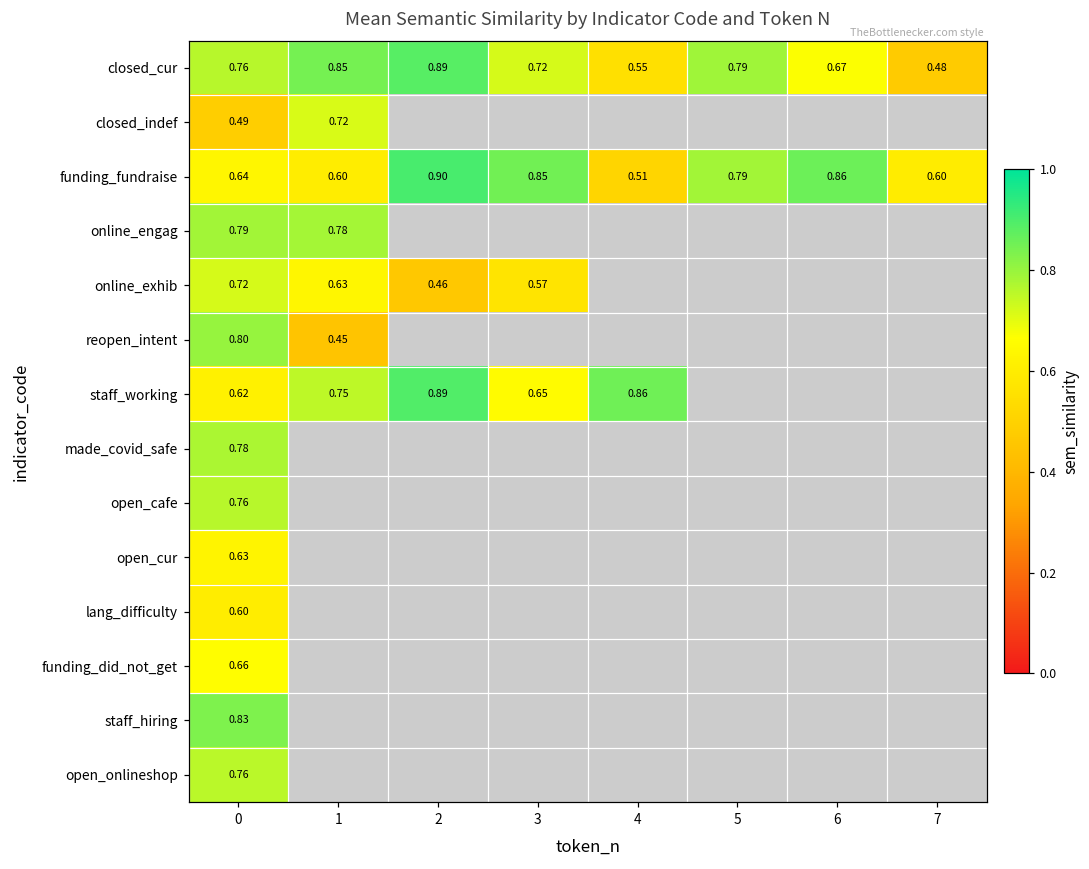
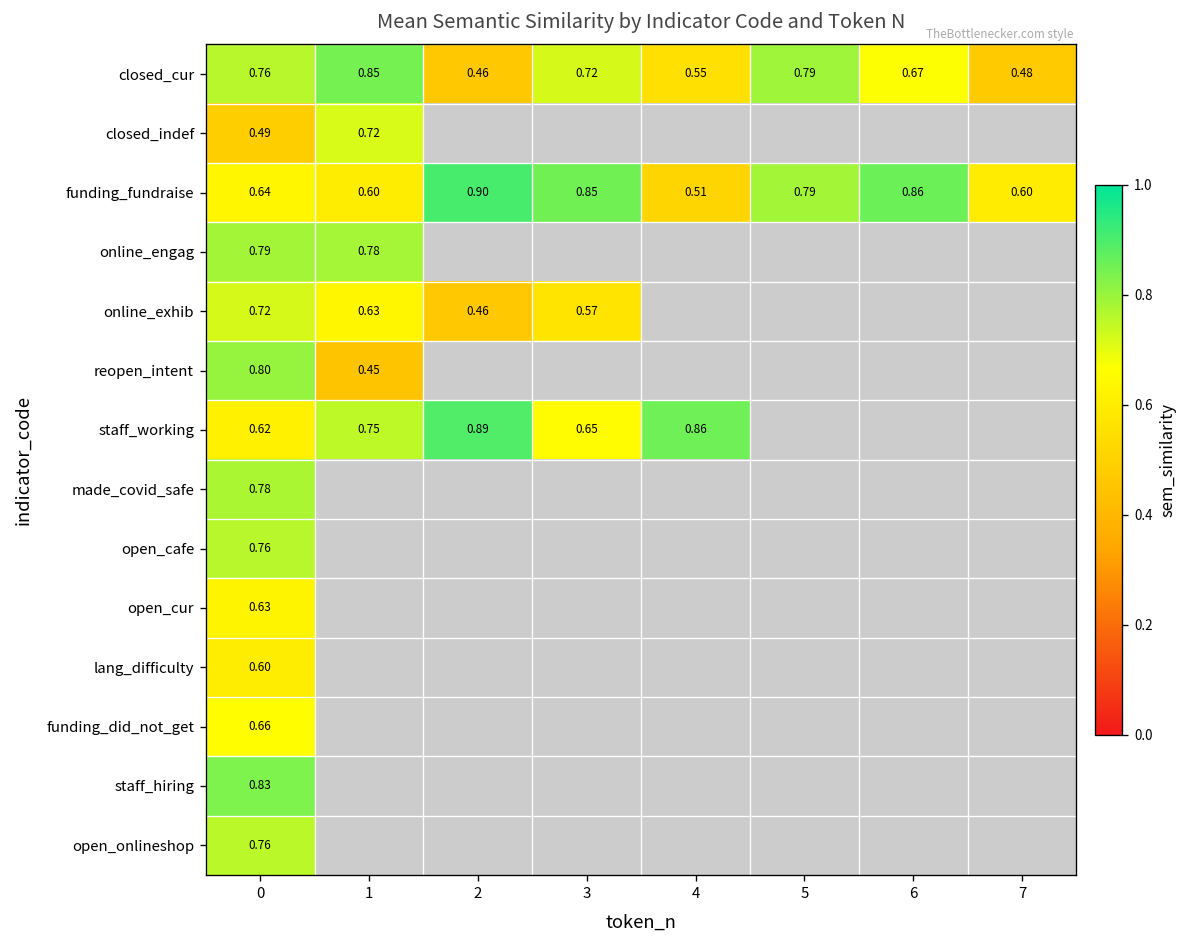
closed_cur, 2: 0.89 -> 0.46
